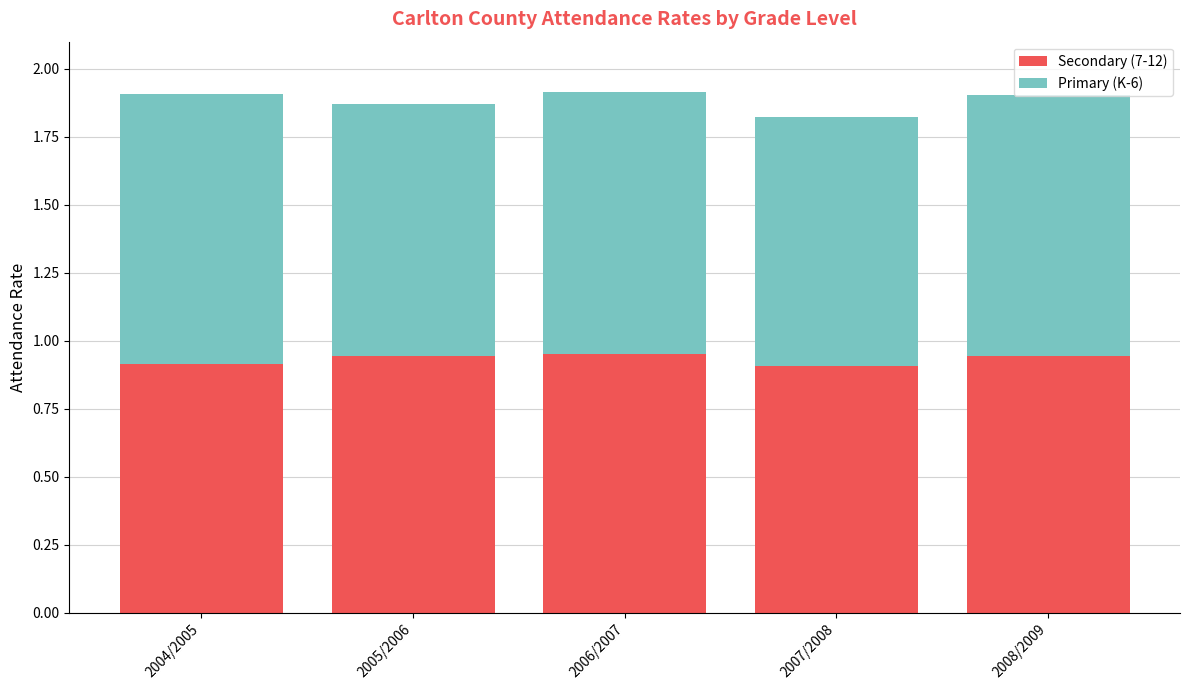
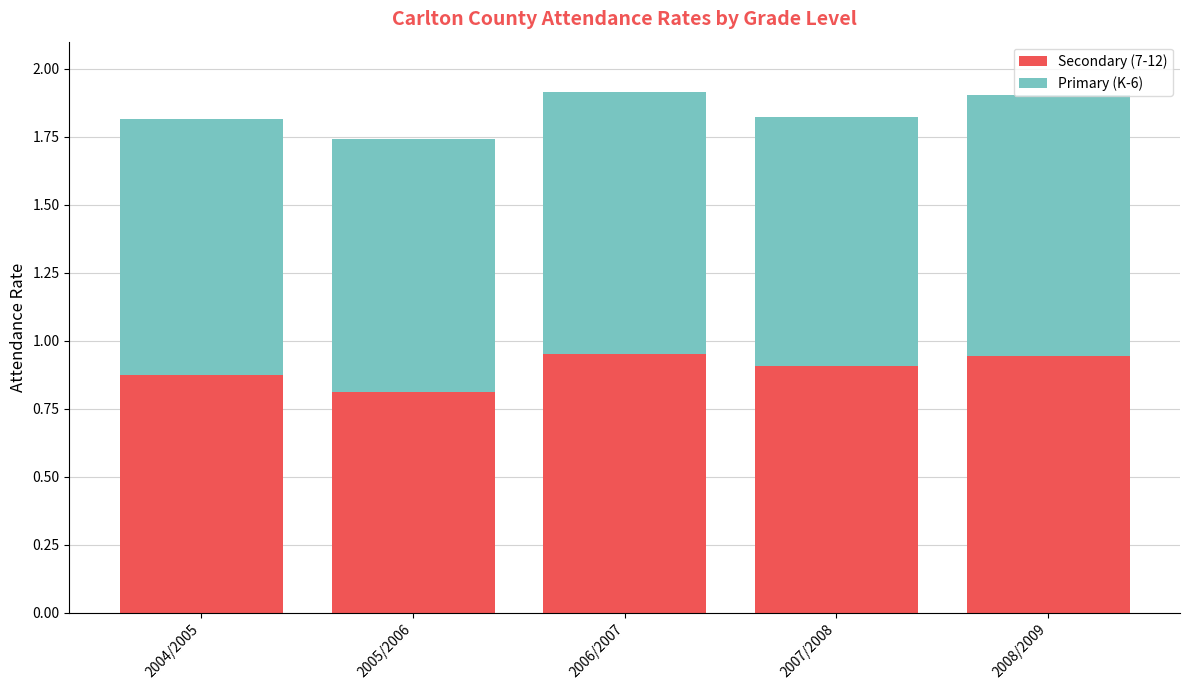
Secondary (7-12), 2004/2005: 0.91 -> 0.87
Primary (K-6), 2004/2005: 0.99 -> 0.94
Secondary (7-12), 2005/2006: 0.94 -> 0.81
